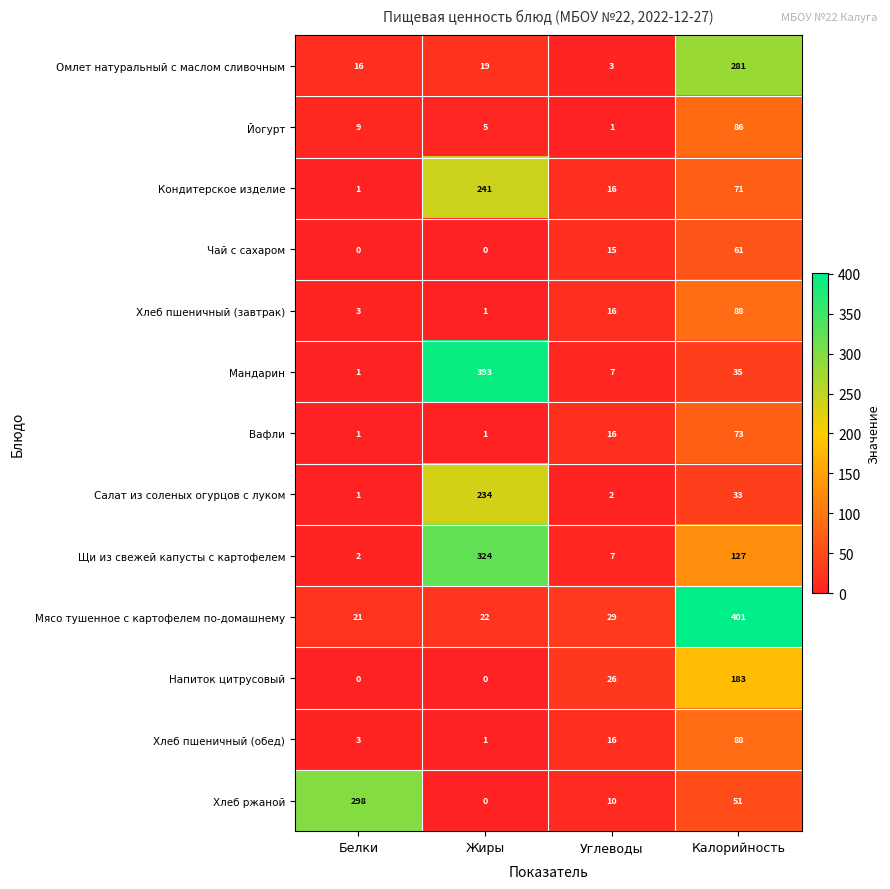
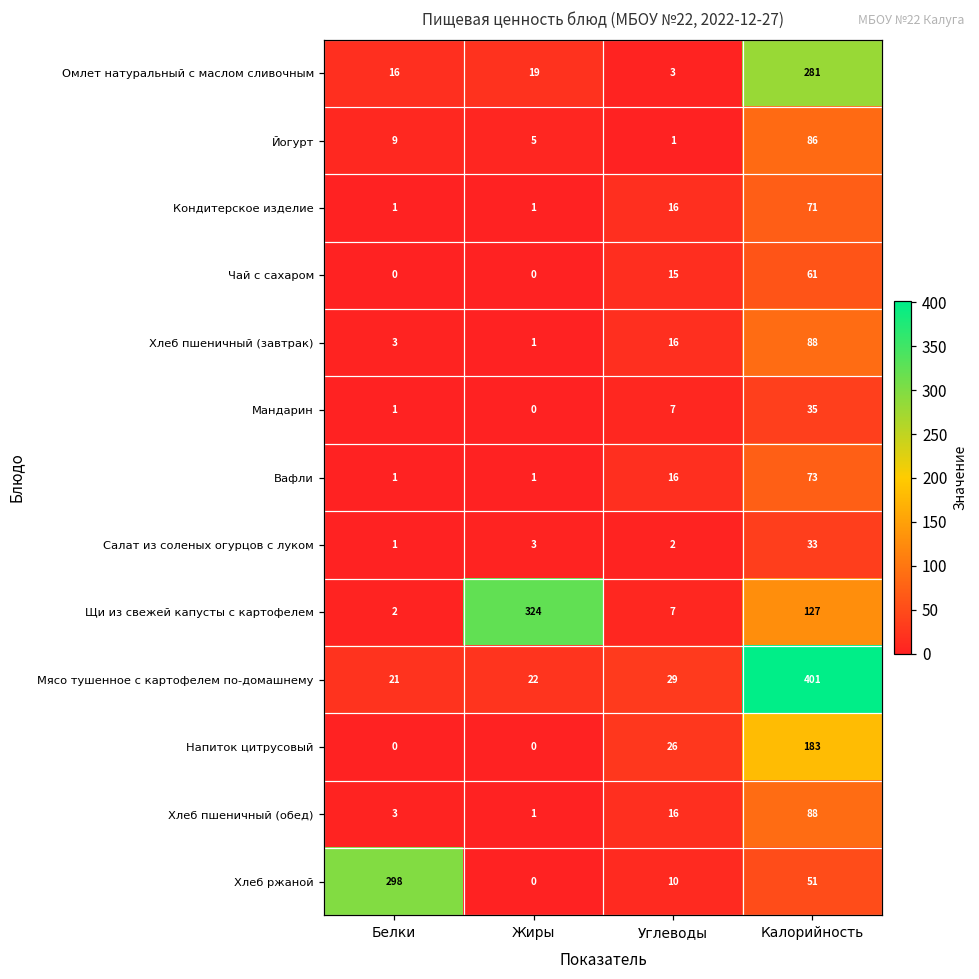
Кондитерское изделие, Жиры: 241 -> 1
Мандарин, Жиры: 393 -> 0
Салат из соленых огурцов с луком, Жиры: 234 -> 3
